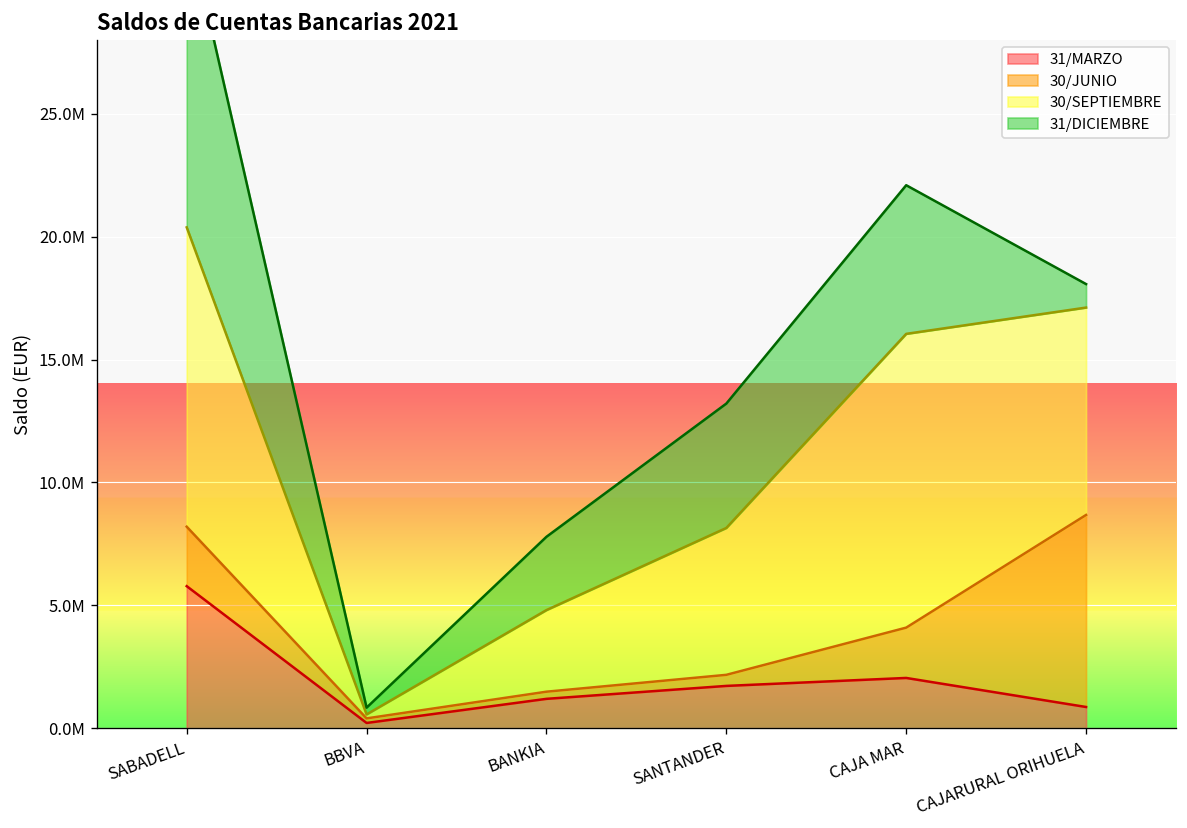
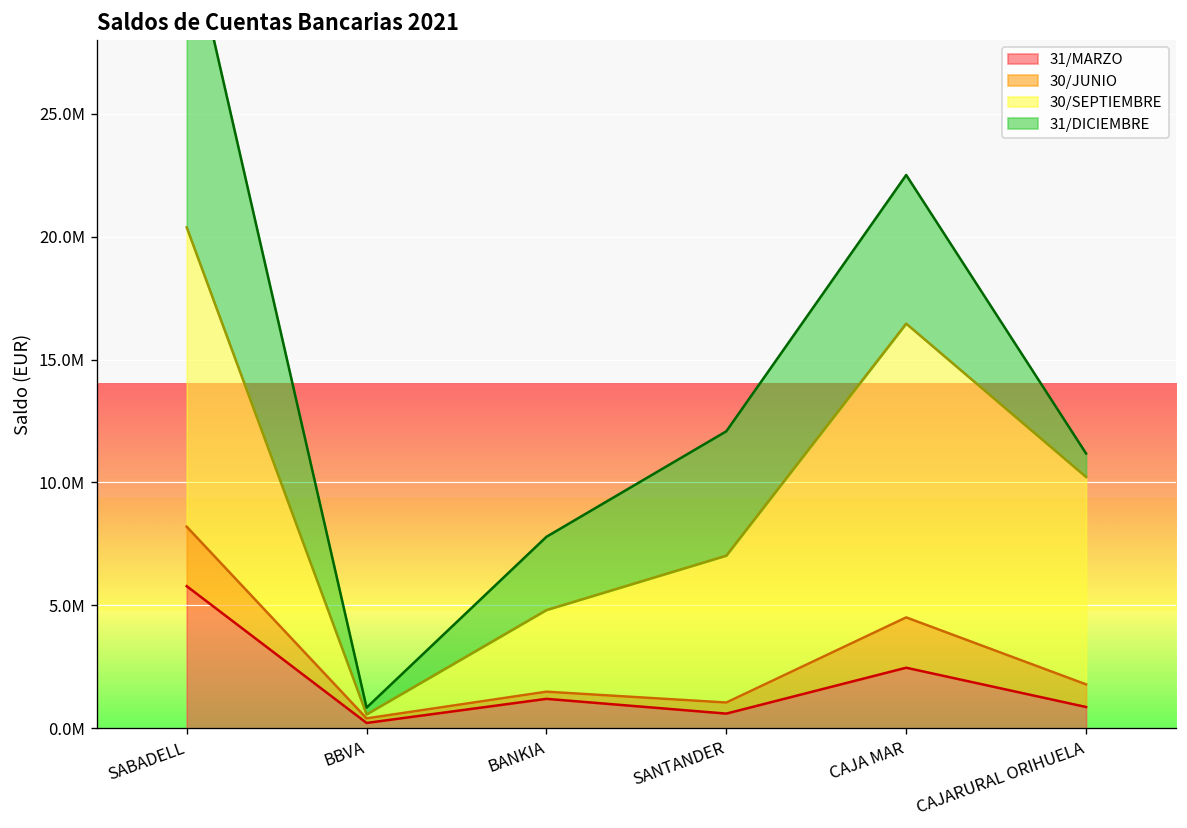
31/MARZO, SANTANDER: 1700000 -> 600000
31/MARZO, CAJA MAR: 2000000 -> 2500000
30/JUNIO, CAJARURAL ORIHUELA: 7800000 -> 900000
